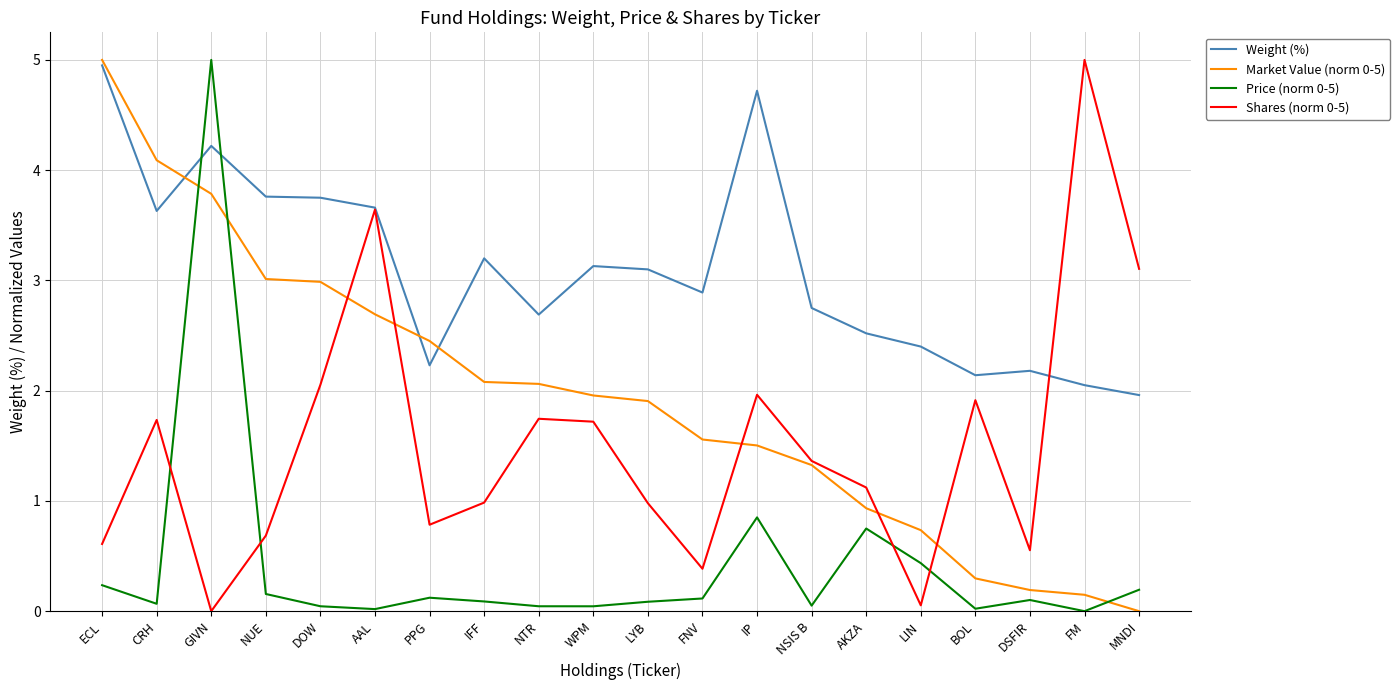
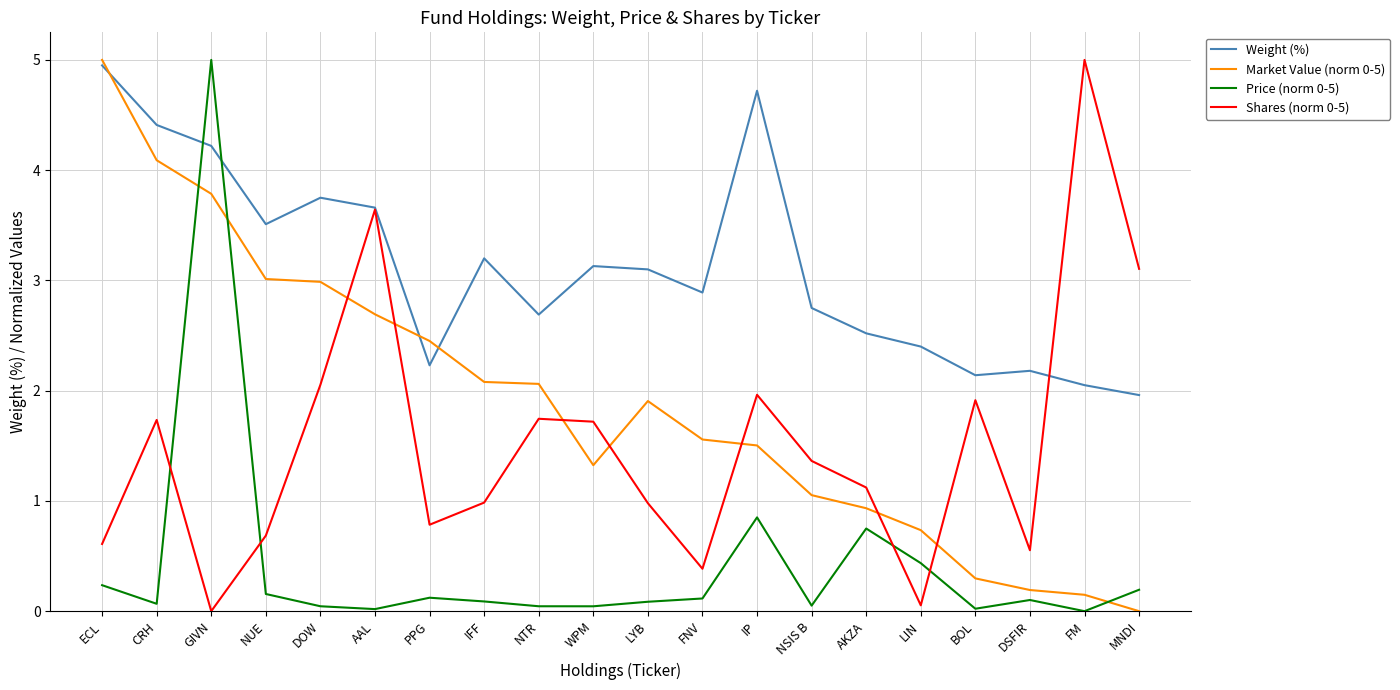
Weight (%), CRH: 3.63 -> 4.41
Weight (%), NUE: 3.76 -> 3.51
Market Value (norm 0-5), WPM: 1.96 -> 1.32
Market Value (norm 0-5), NSIS B: 1.33 -> 1.05
